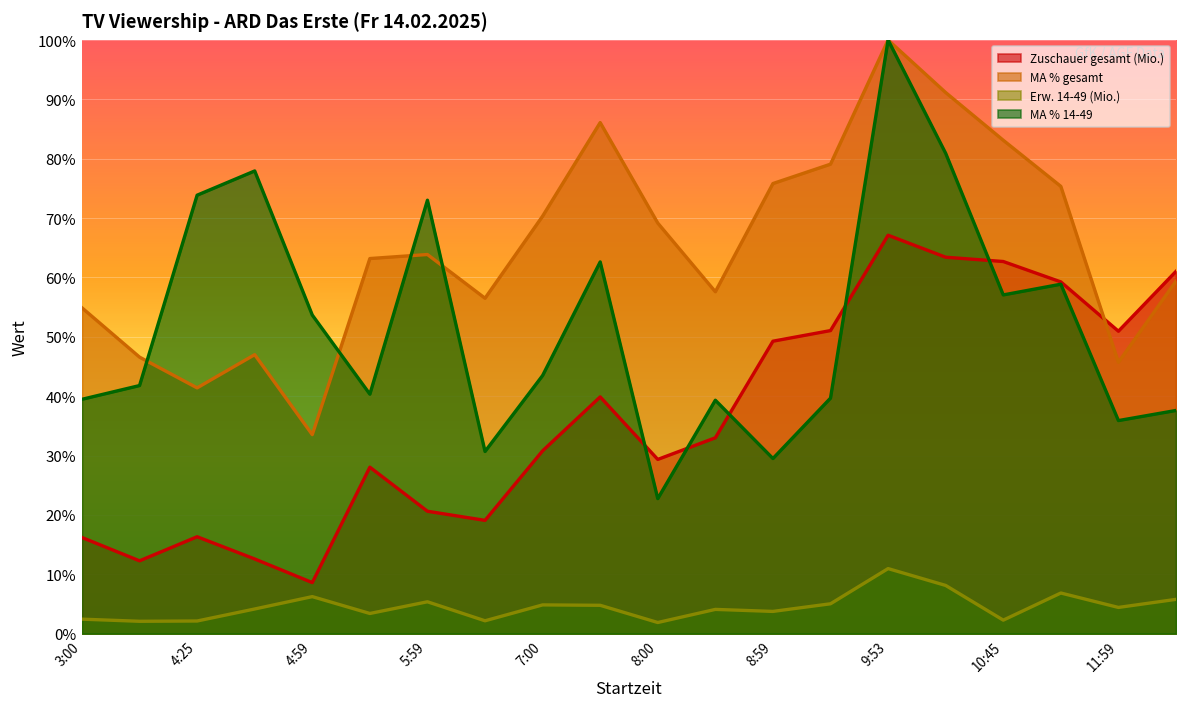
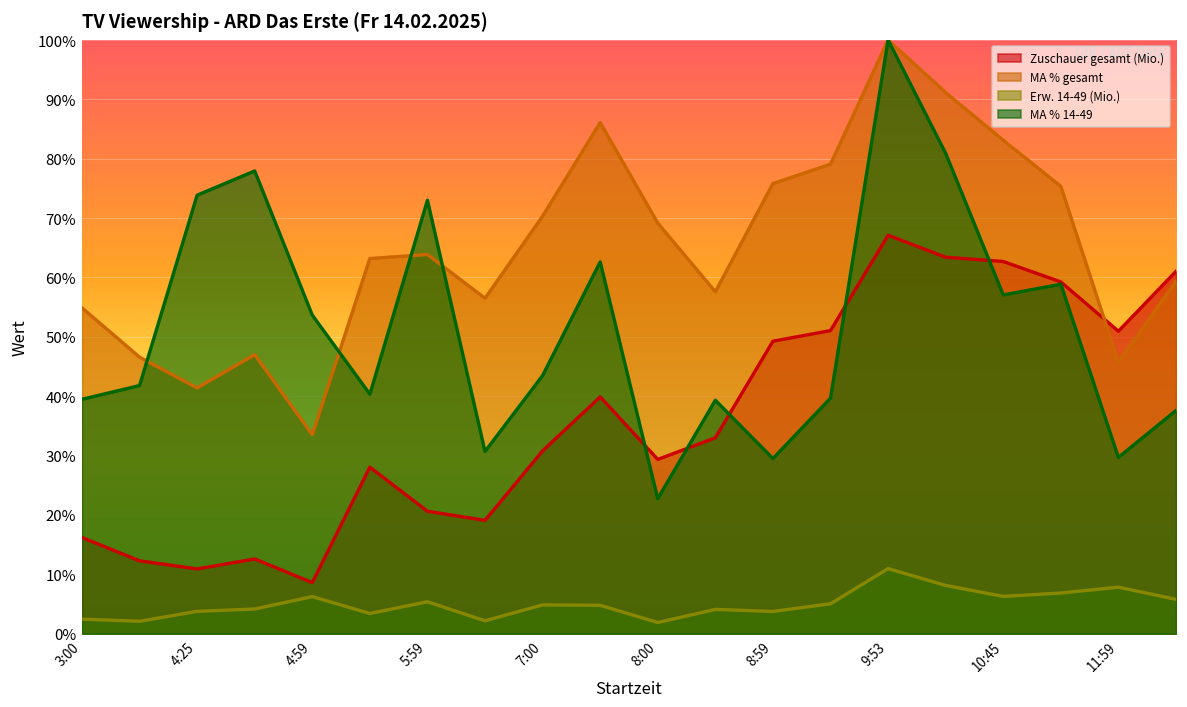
Zuschauer gesamt (Mio.), 4:25: 16% -> 11%
Erw. 14-49 (Mio.), 4:25: 2% -> 4%
Erw. 14-49 (Mio.), 10:45: 2% -> 6%
Erw. 14-49 (Mio.), 11:59: 4% -> 8%
MA % 14-49, 11:59: 36% -> 30%
